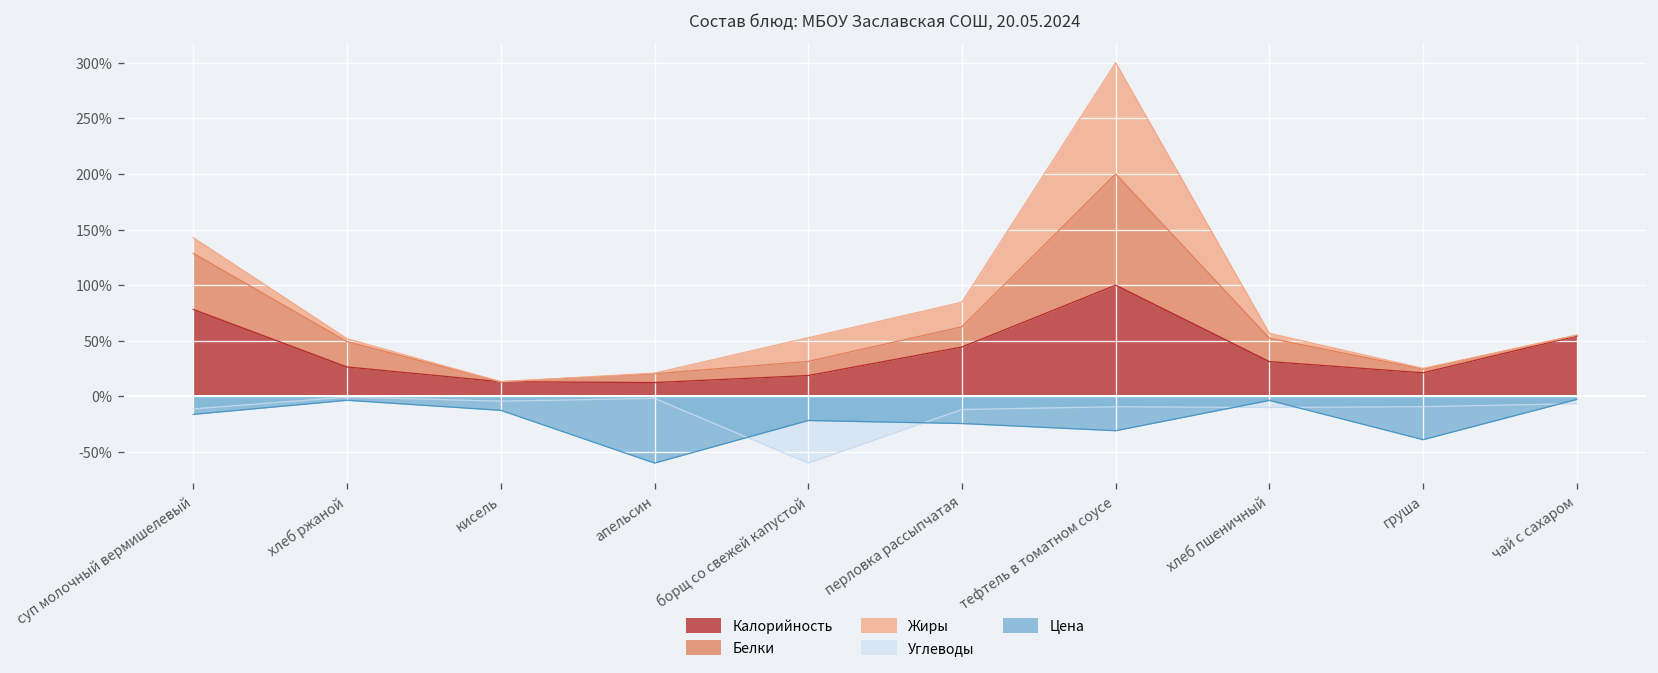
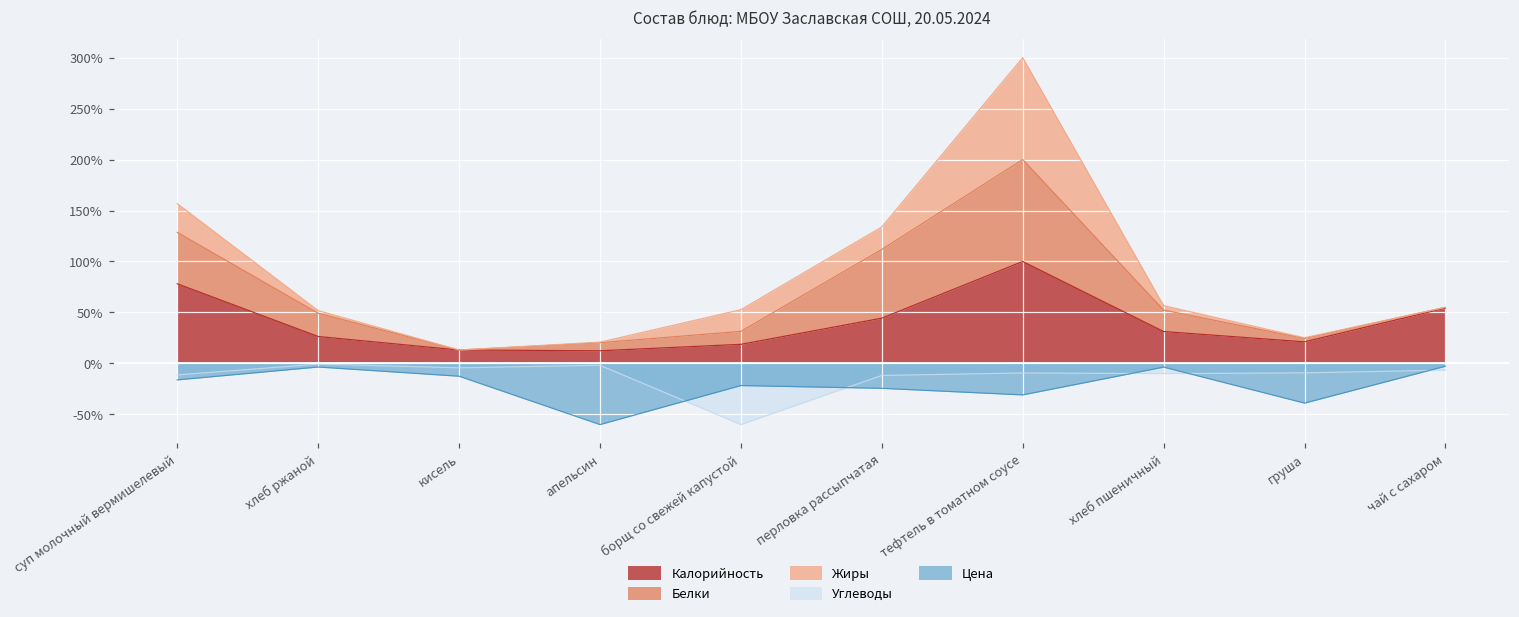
Жиры, суп молочный вермишелевый: 10% -> 30%
Белки, перловка рассыпчатая: 20% -> 70%
